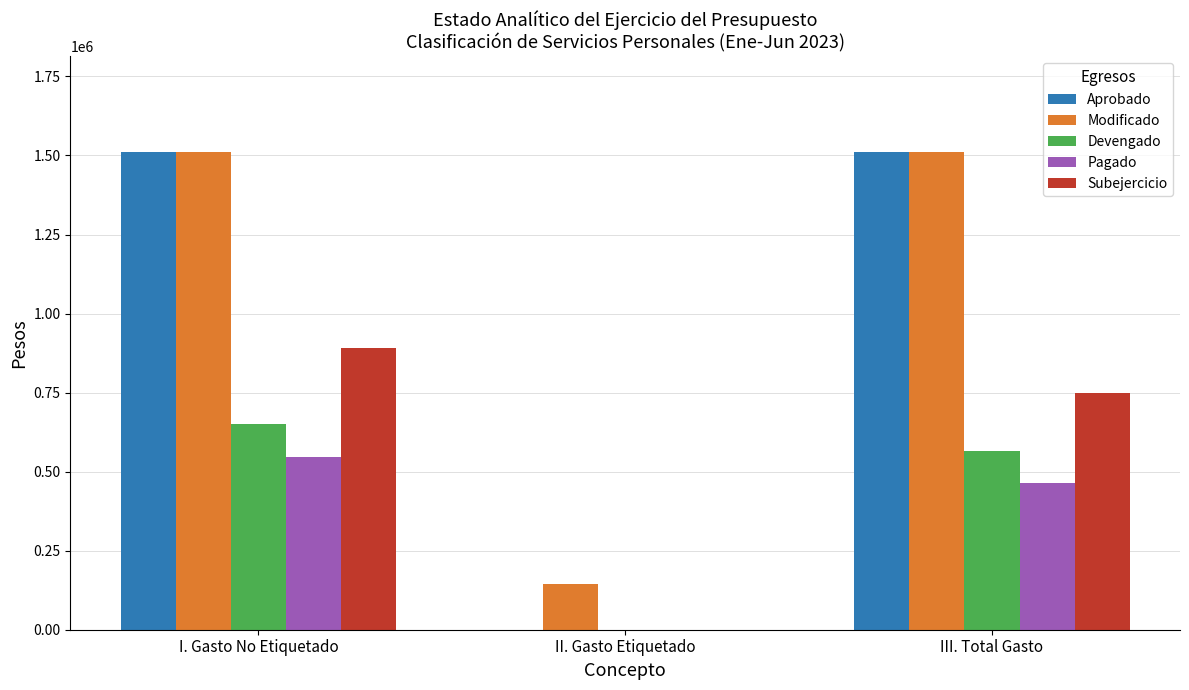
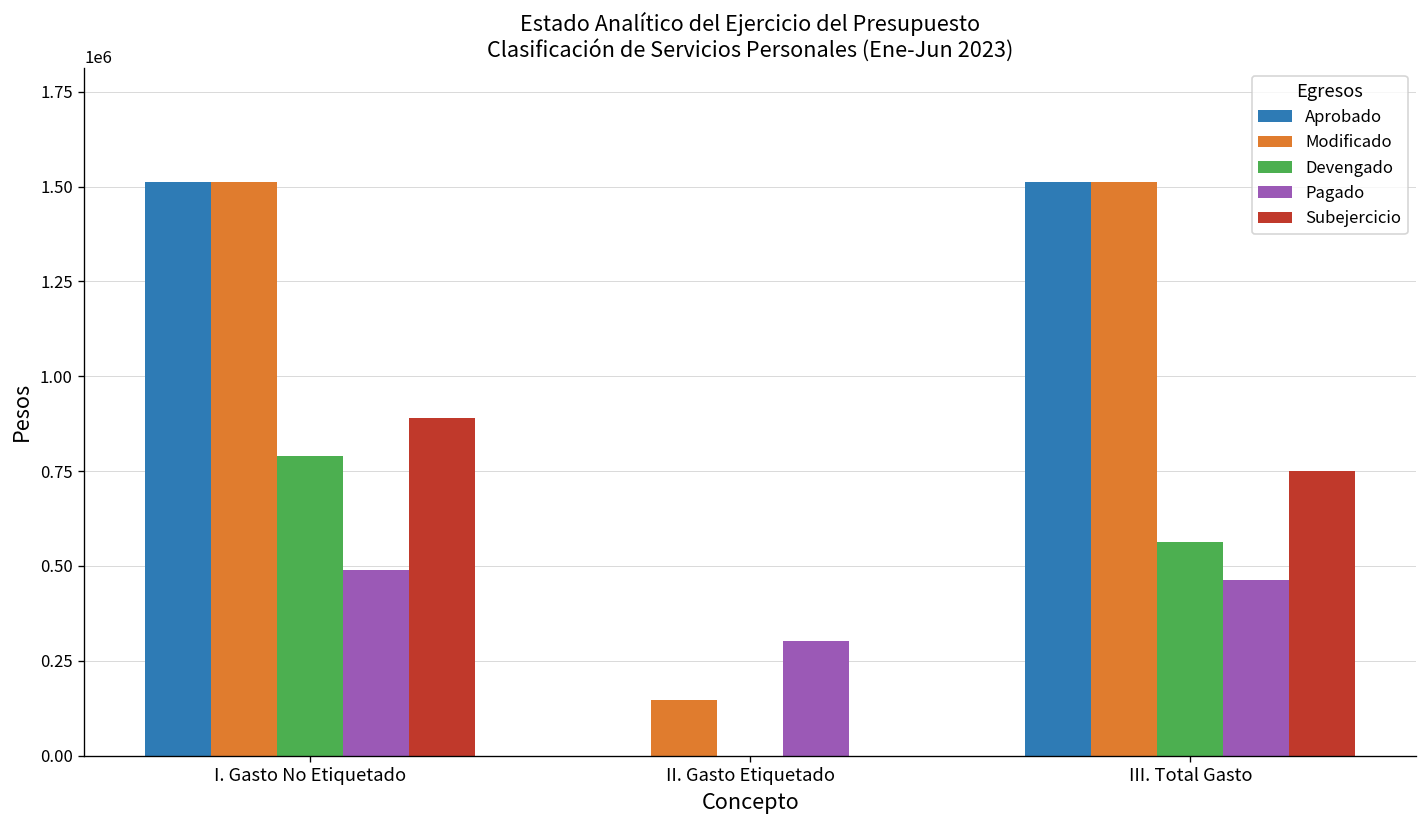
Devengado, I. Gasto No Etiquetado: 650000 -> 790000
Pagado, I. Gasto No Etiquetado: 550000 -> 490000
Pagado, II. Gasto Etiquetado: 0 -> 300000
